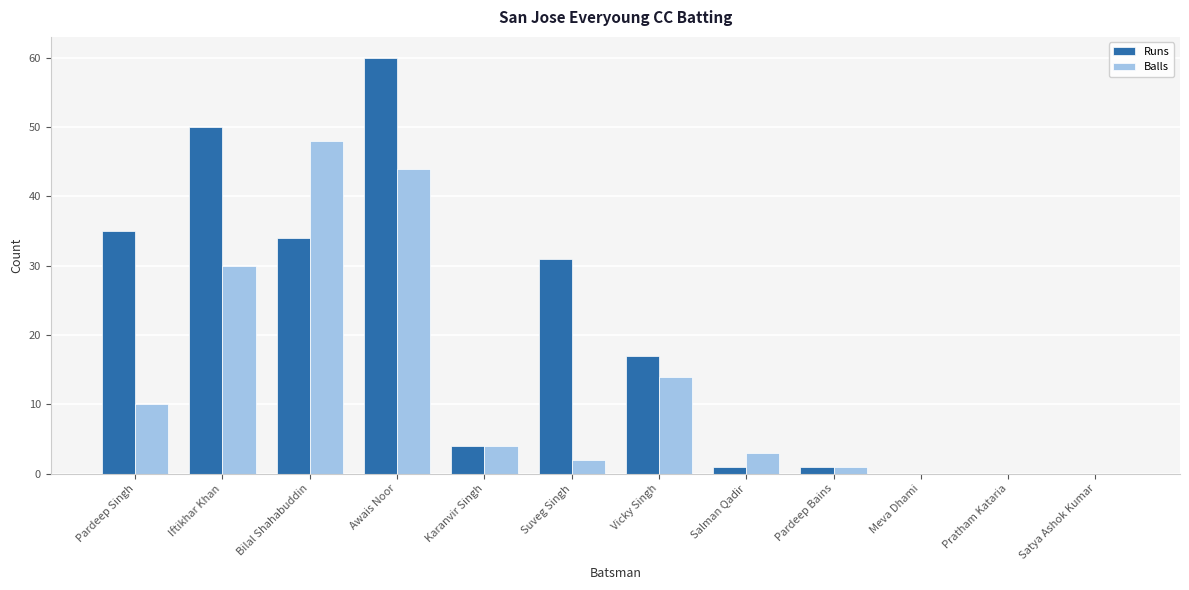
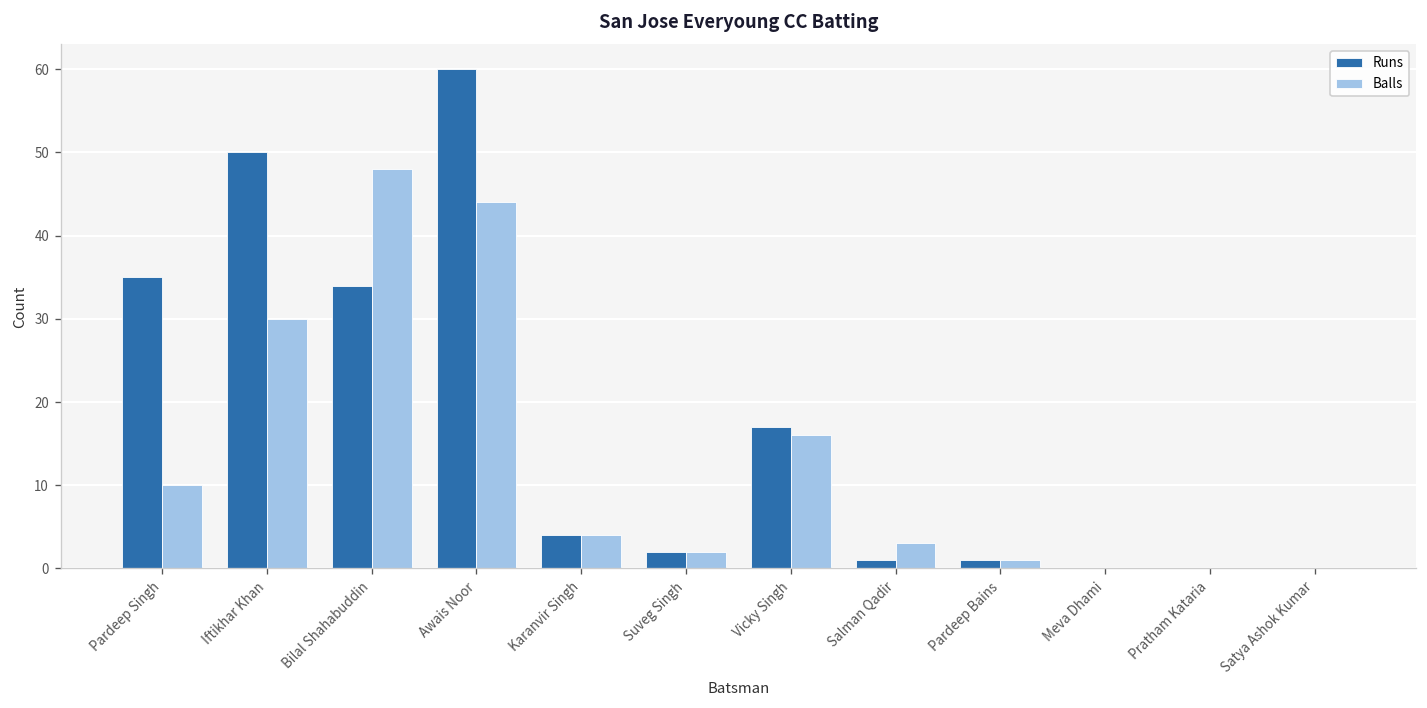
Runs, Suveg Singh: 31 -> 2
Balls, Vicky Singh: 14 -> 16
